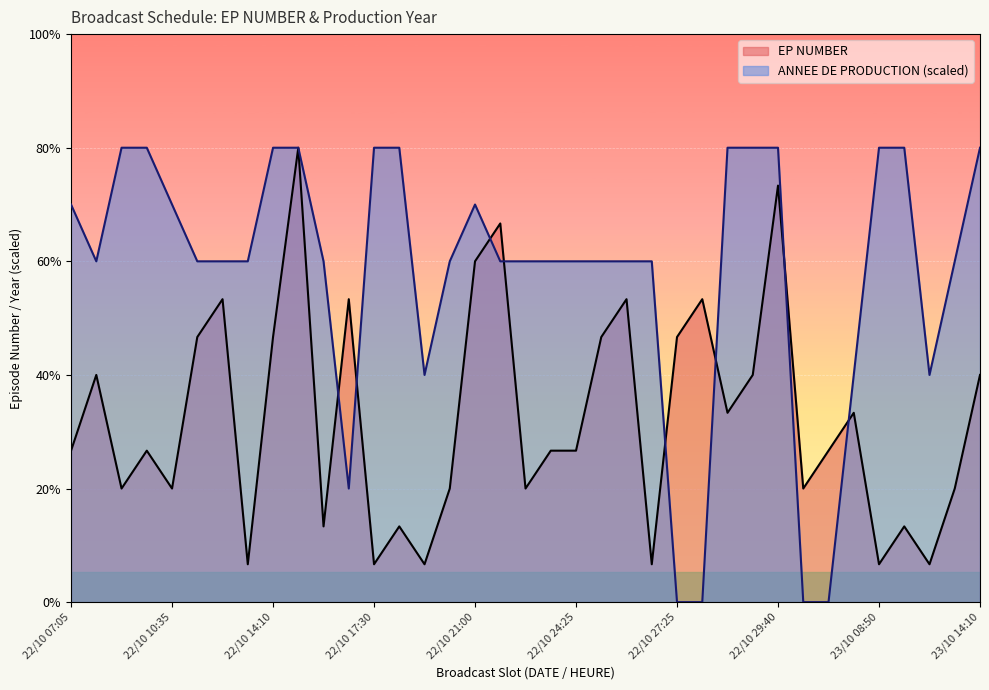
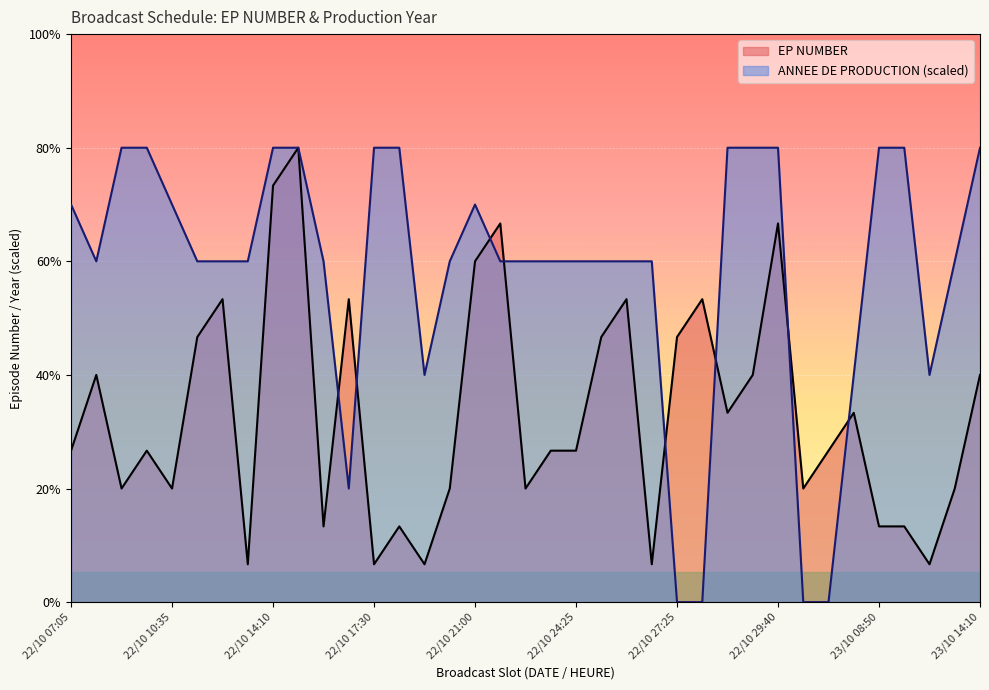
EP NUMBER, 22/10 14:10: 47% -> 73%
EP NUMBER, 22/10 29:40: 73% -> 67%
EP NUMBER, 23/10 08:50: 7% -> 13%
